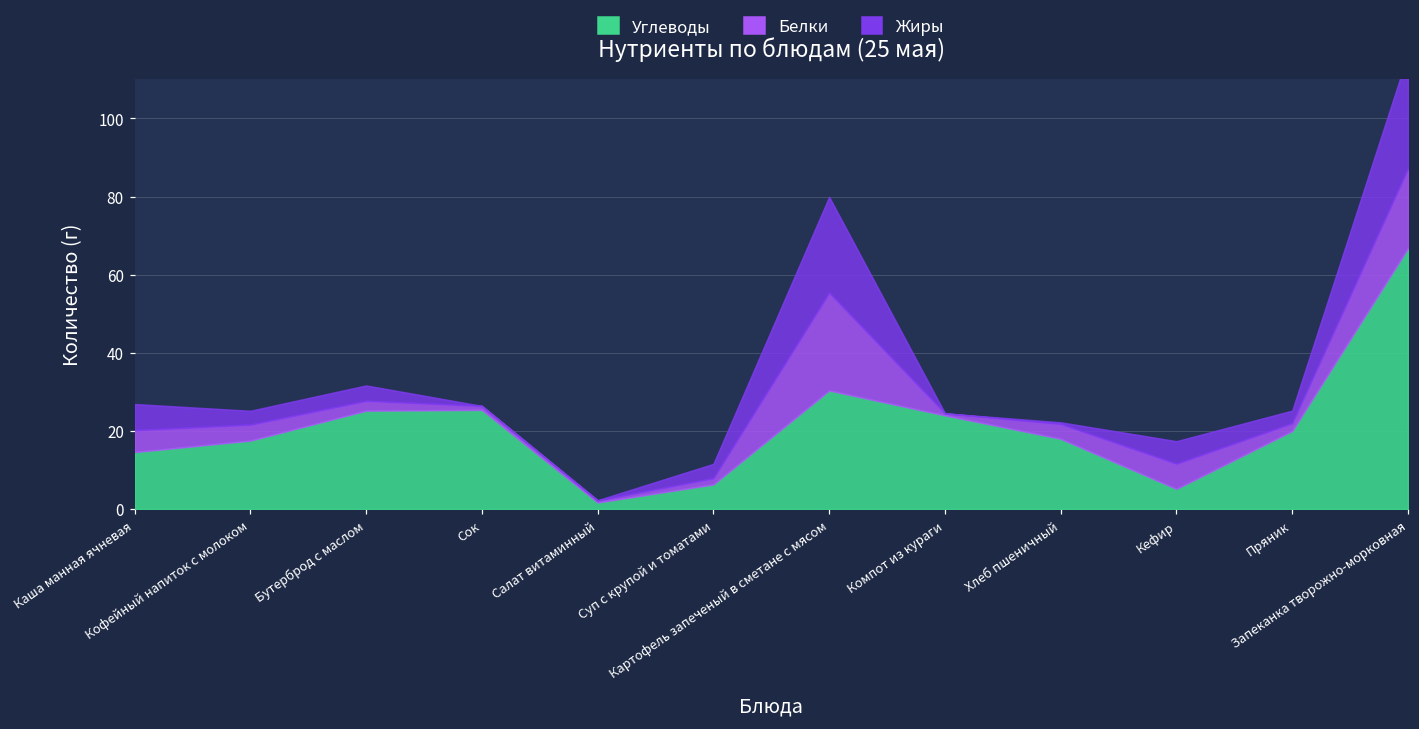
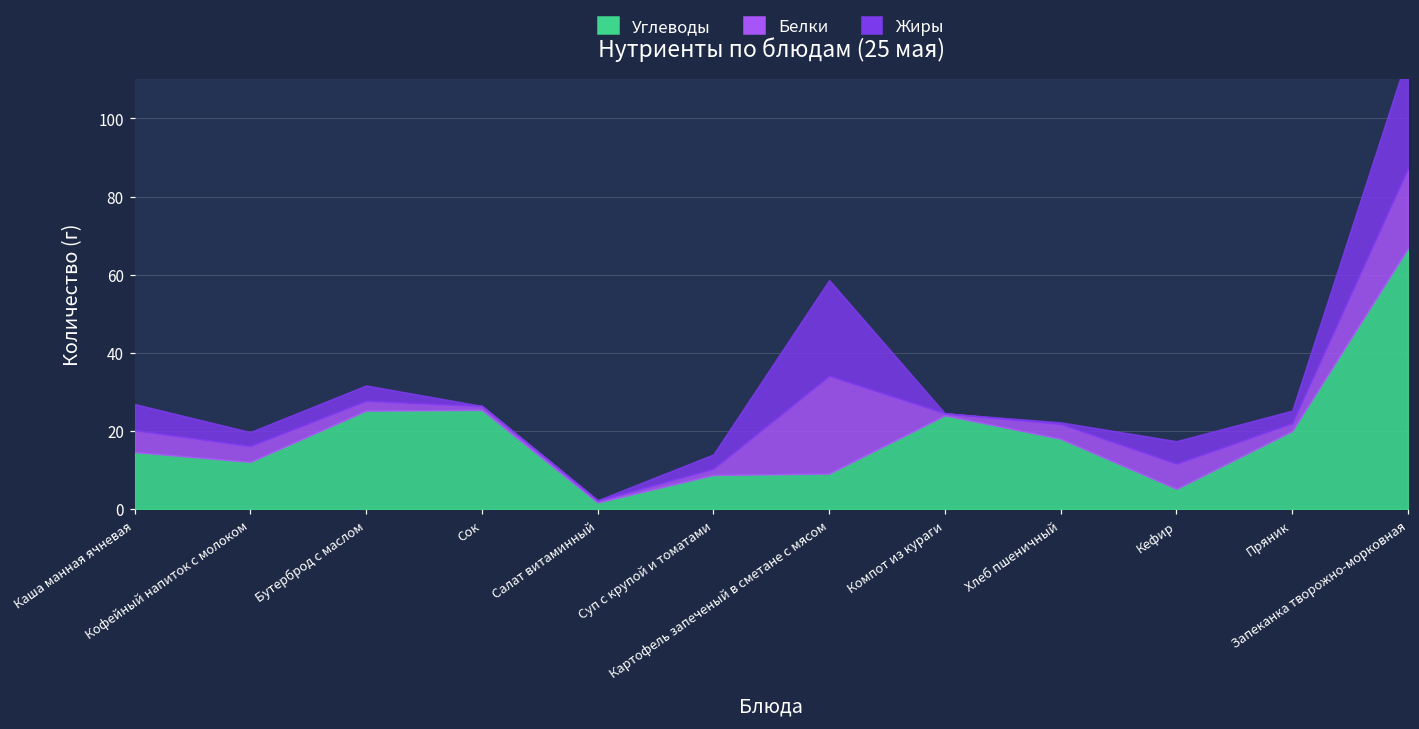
Углеводы, Кофейный напиток с молоком: 18 -> 12
Углеводы, Суп с крупой и томатами: 6 -> 9
Углеводы, Картофель запеченый в сметане с мясом: 30 -> 9
